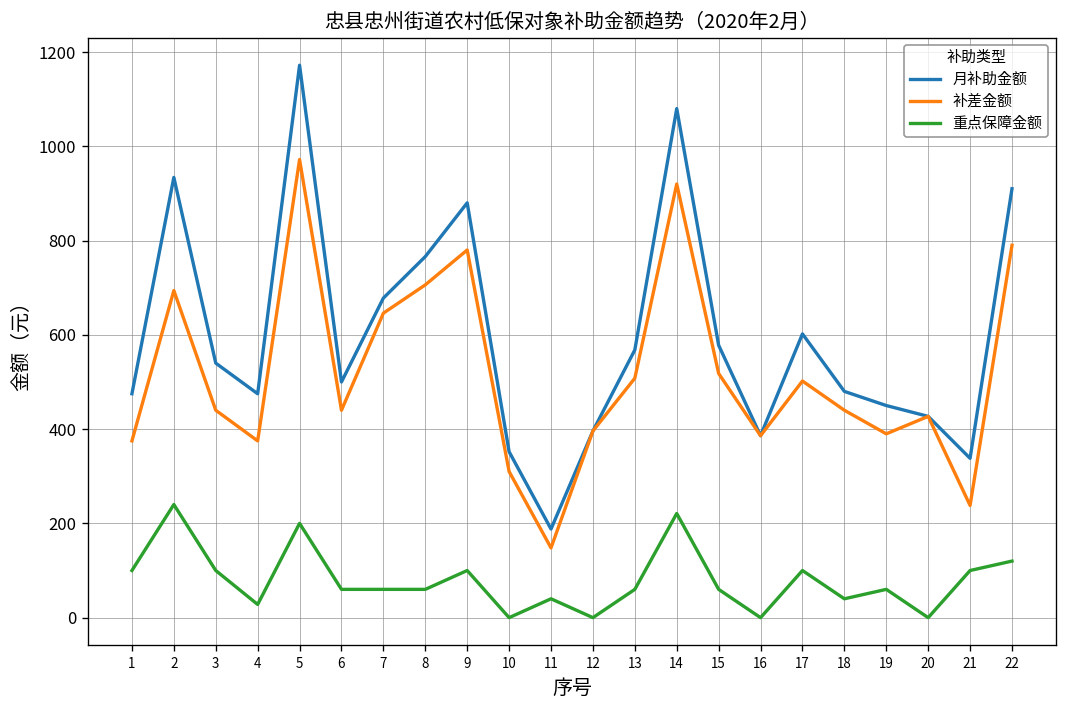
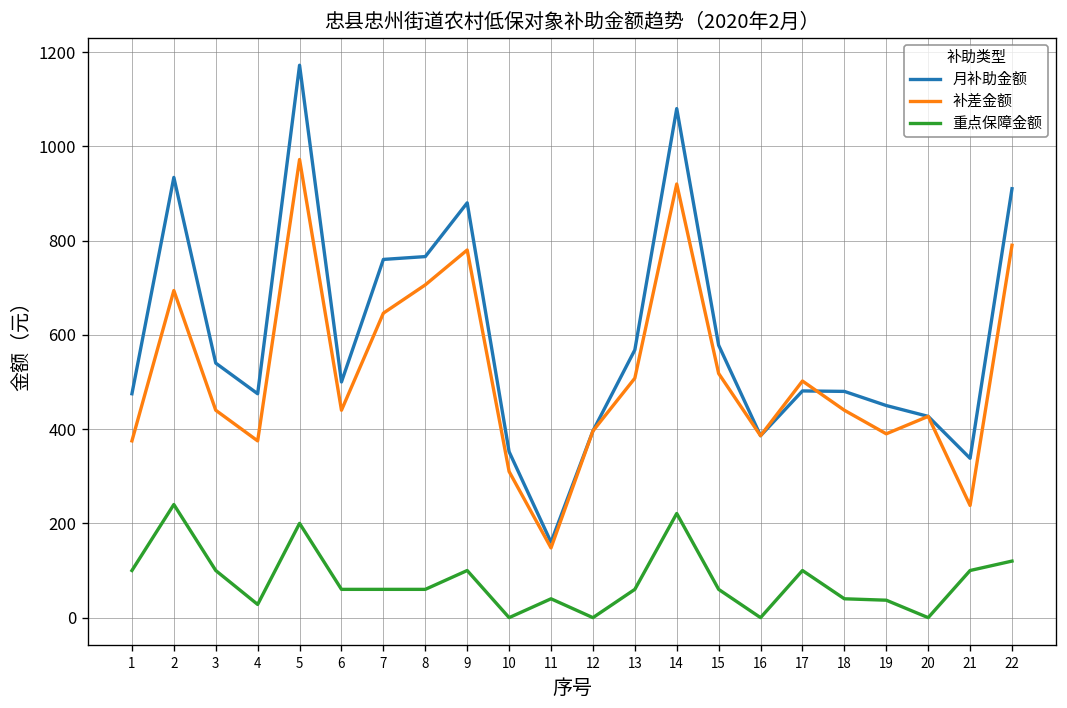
月补助金额, 7: 680 -> 760
月补助金额, 11: 190 -> 160
月补助金额, 17: 600 -> 480
重点保障金额, 19: 60 -> 40
